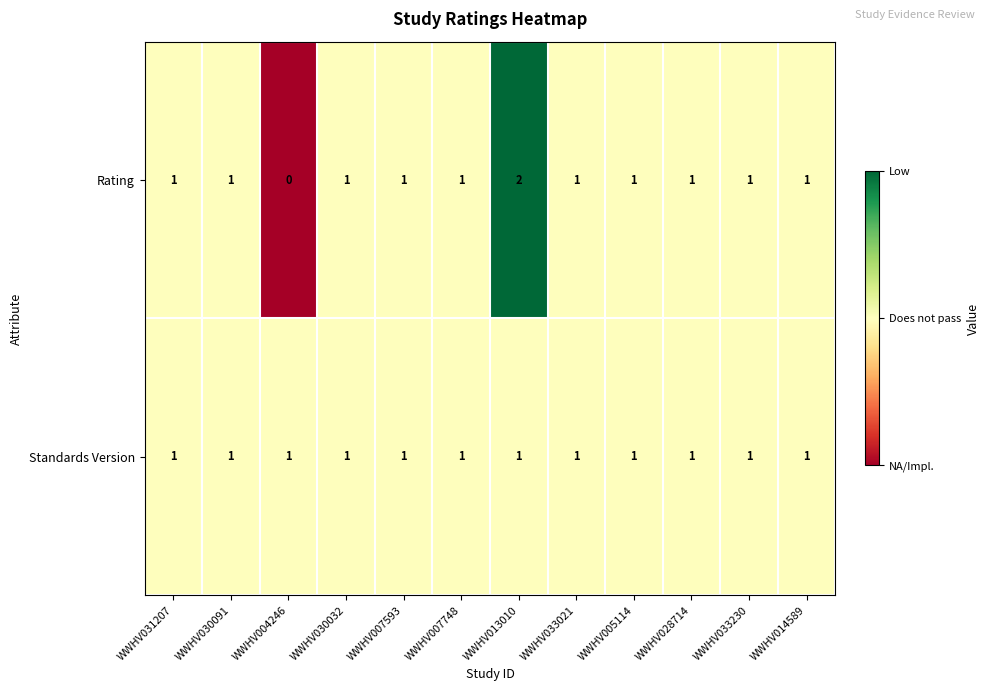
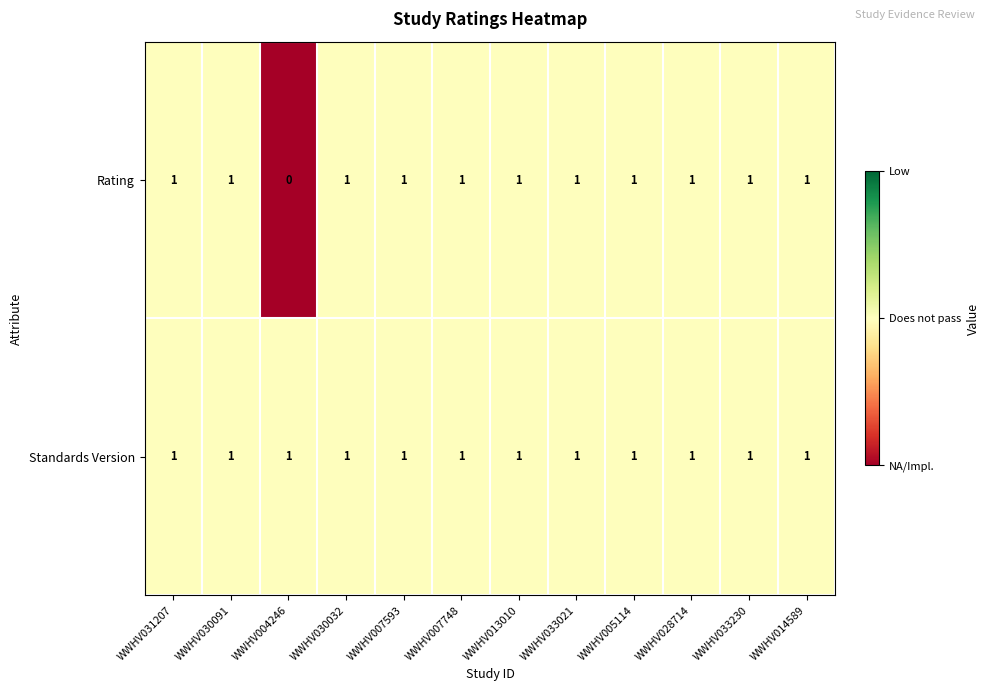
Rating, WWHV013010: 2 -> 1
